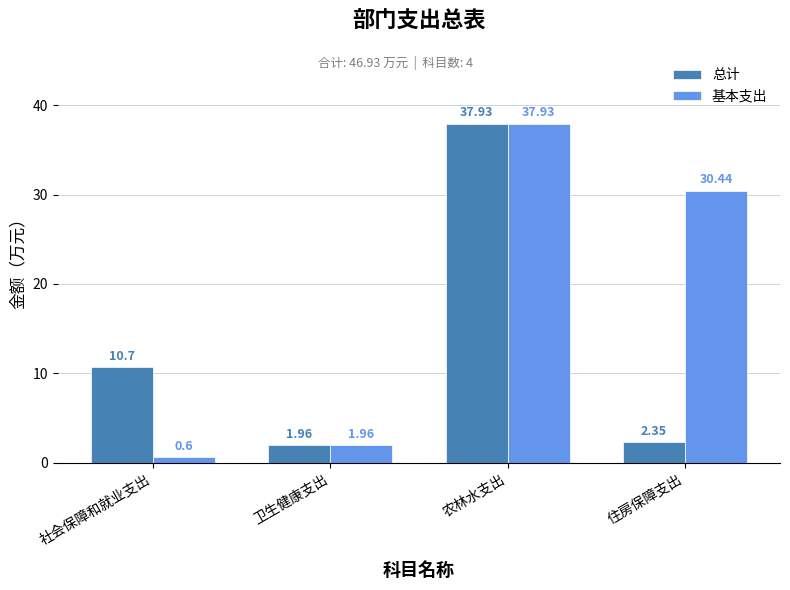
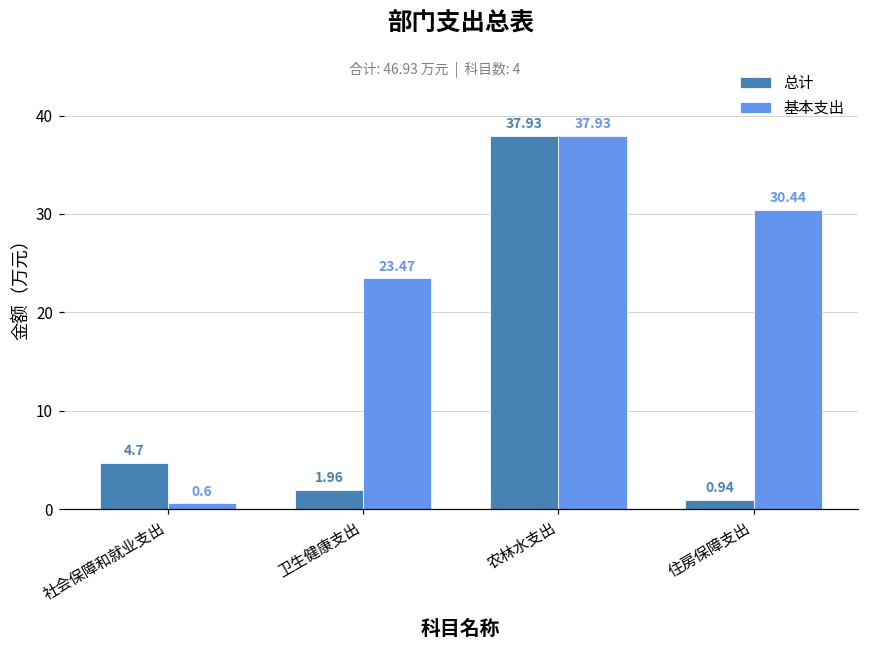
总计, 社会保障和就业支出: 10.7 -> 4.7
基本支出, 卫生健康支出: 1.96 -> 23.47
总计, 住房保障支出: 2.35 -> 0.94
